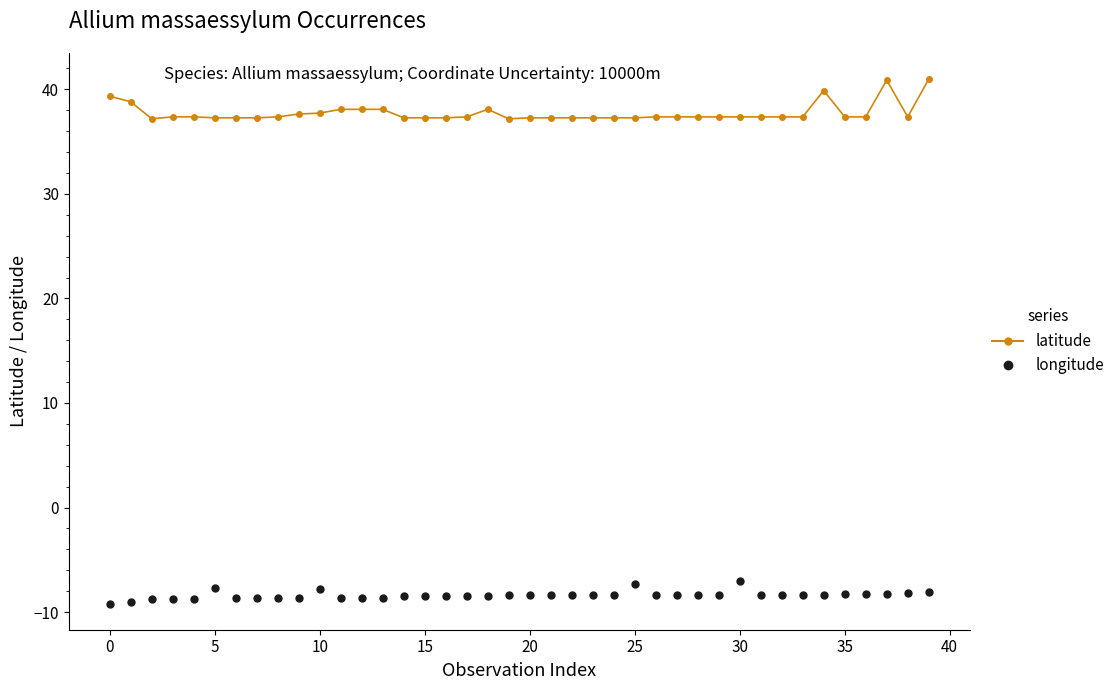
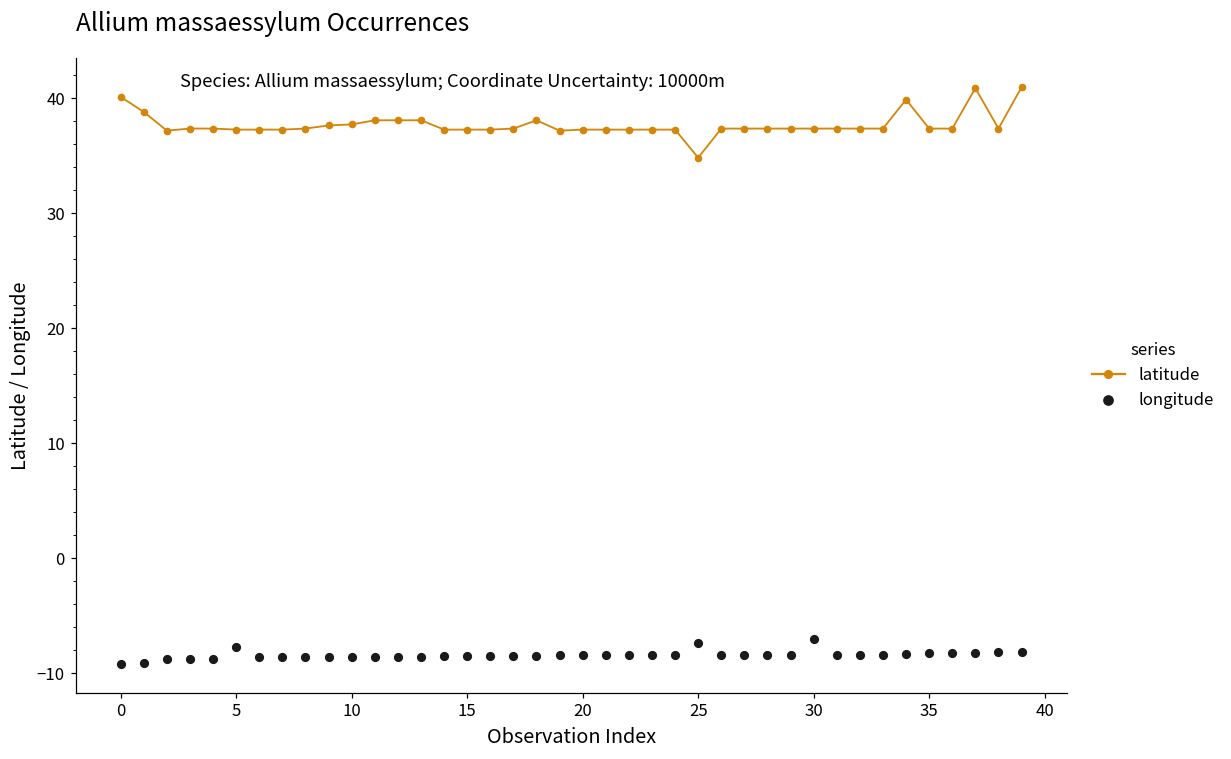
latitude, 0: 39.3 -> 40.1
longitude, 10: -7.8 -> -8.6
latitude, 25: 37.3 -> 34.8
